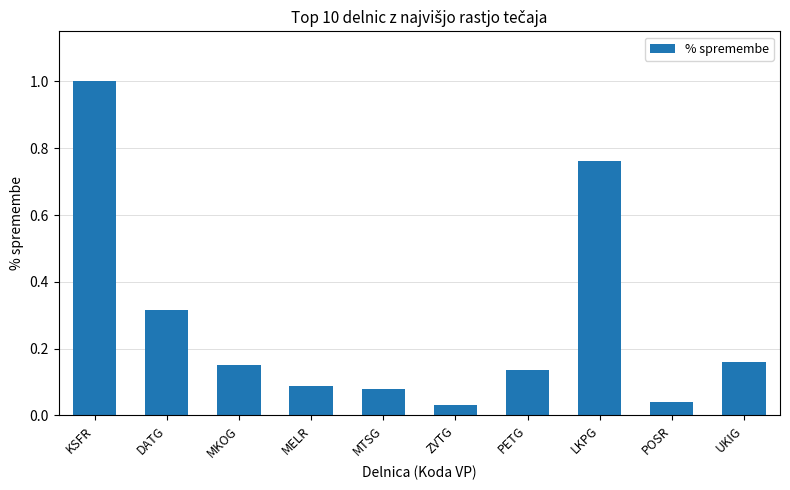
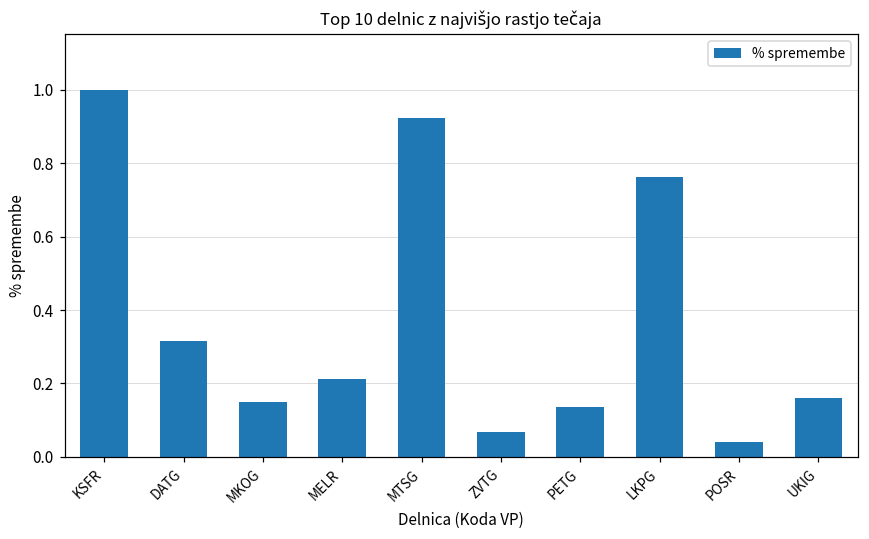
MELR: 0.09 -> 0.21
MTSG: 0.08 -> 0.92
ZVTG: 0.03 -> 0.07
